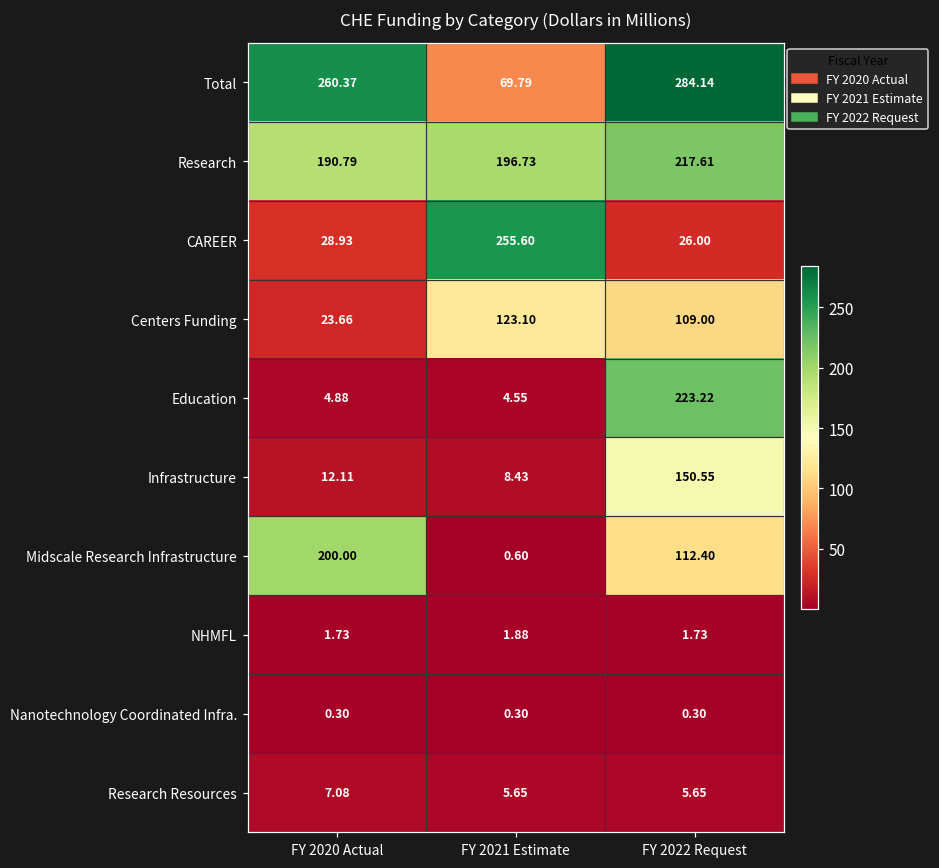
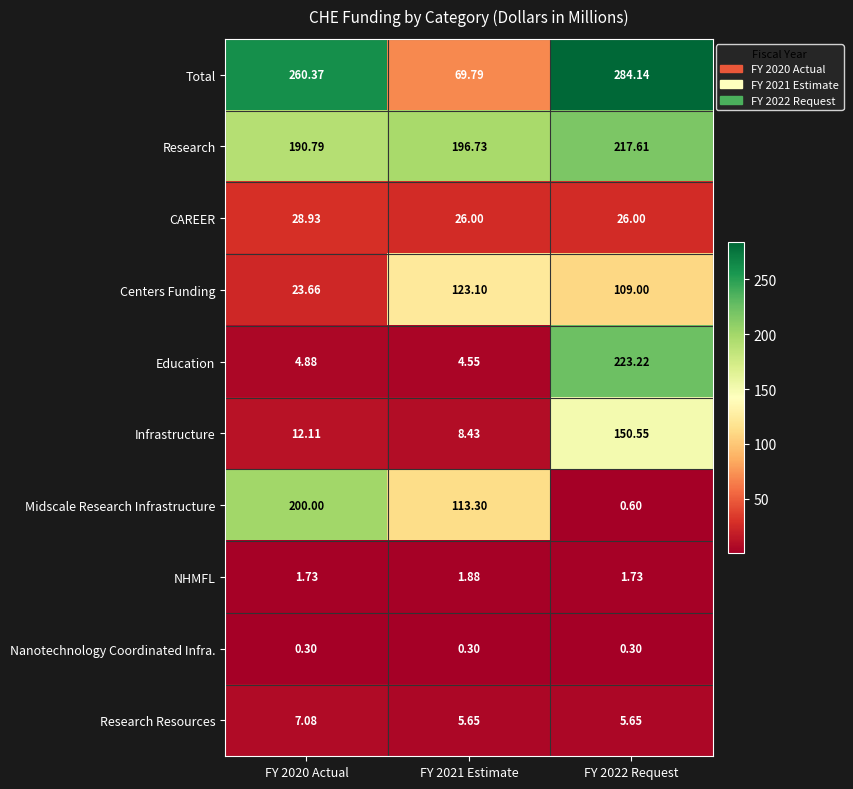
CAREER, FY 2021 Estimate: 255.60 -> 26.00
Midscale Research Infrastructure, FY 2021 Estimate: 0.60 -> 113.30
Midscale Research Infrastructure, FY 2022 Request: 112.40 -> 0.60
